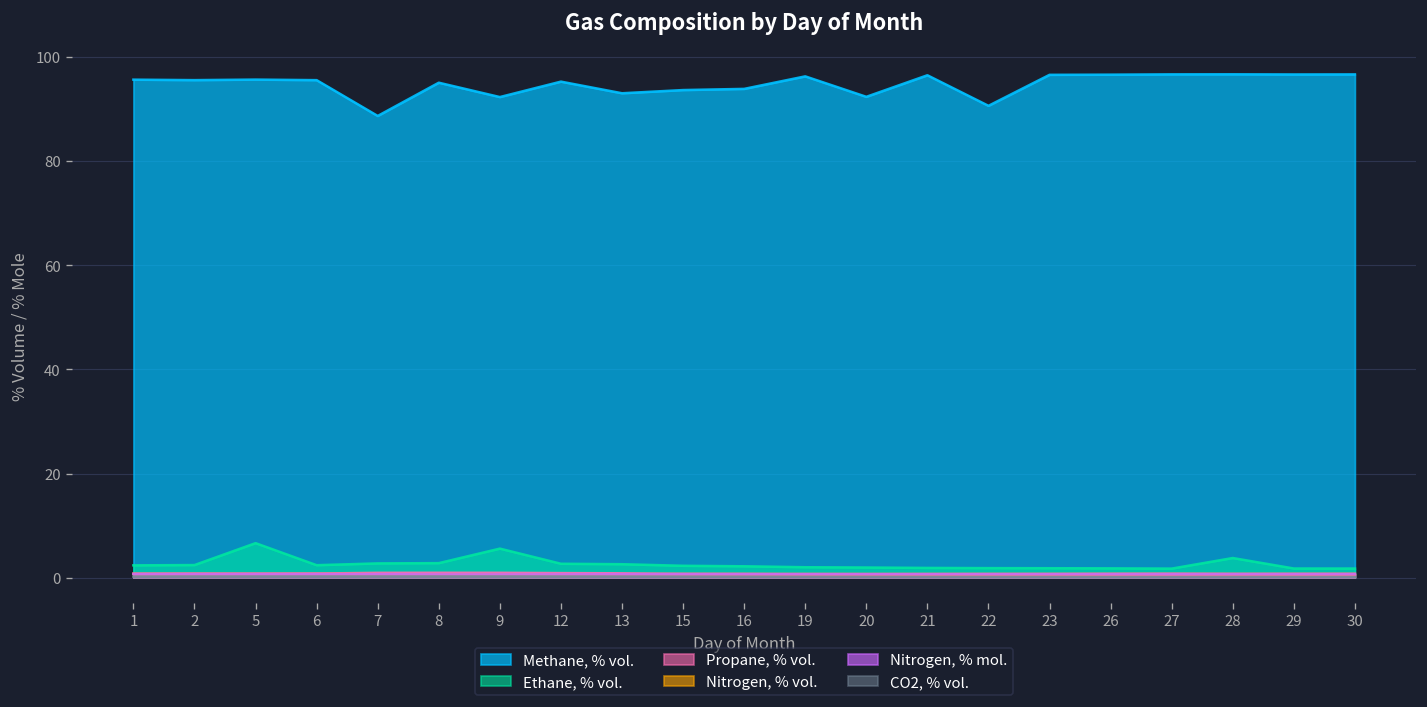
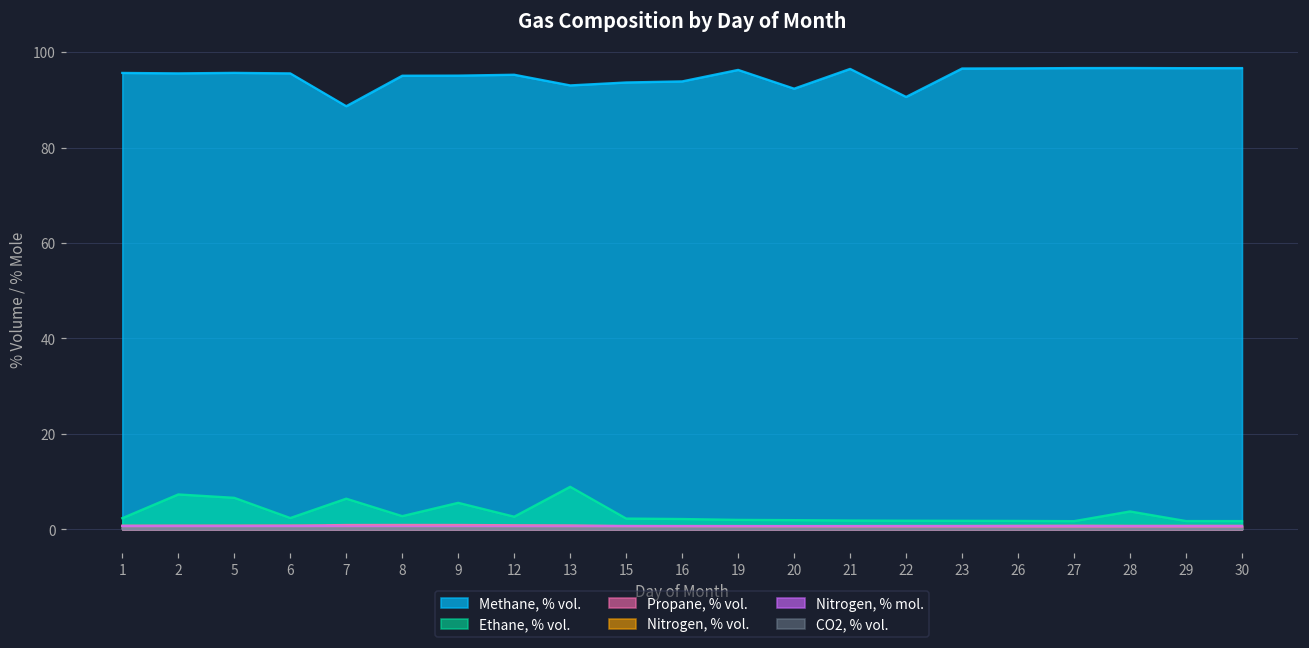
Ethane, % vol., 2: 2 -> 7
Ethane, % vol., 7: 3 -> 6
Methane, % vol., 9: 92 -> 95
Ethane, % vol., 13: 3 -> 9
